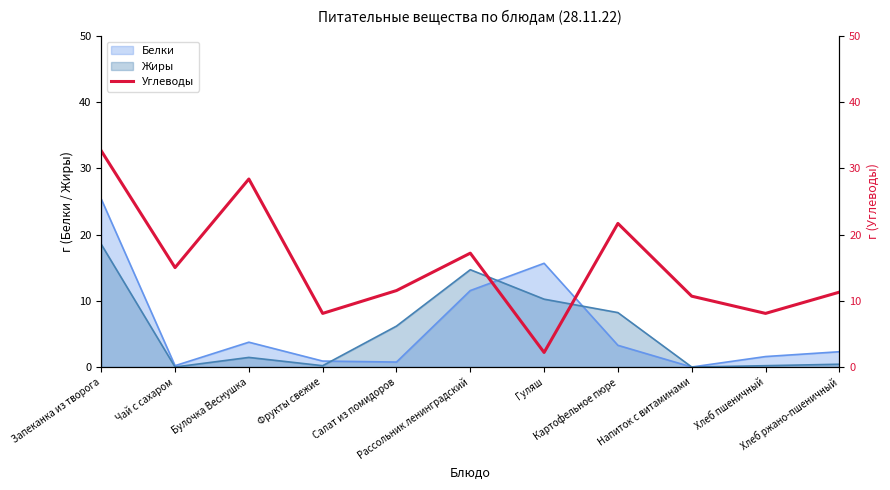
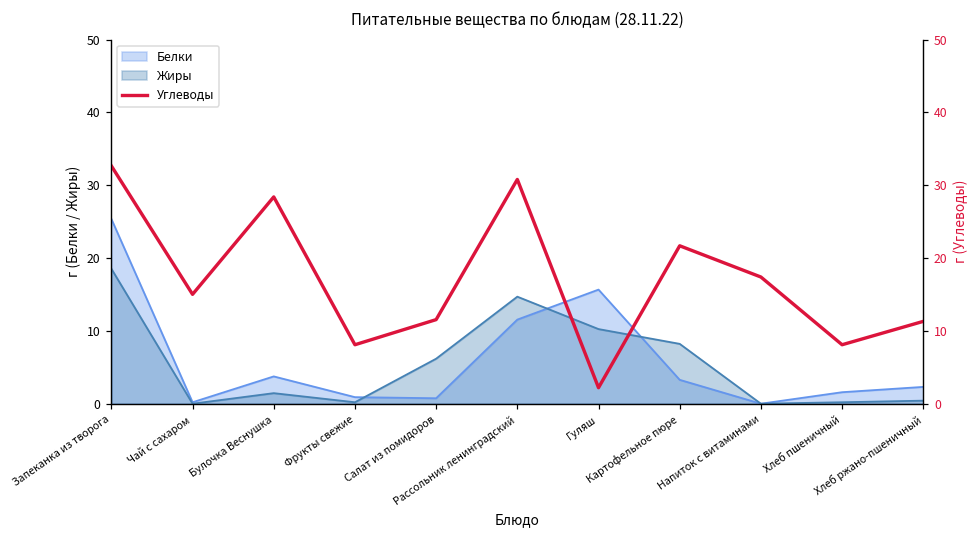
Углеводы, Рассольник ленинградский: 17 -> 31
Углеводы, Напиток с витаминами: 11 -> 17
